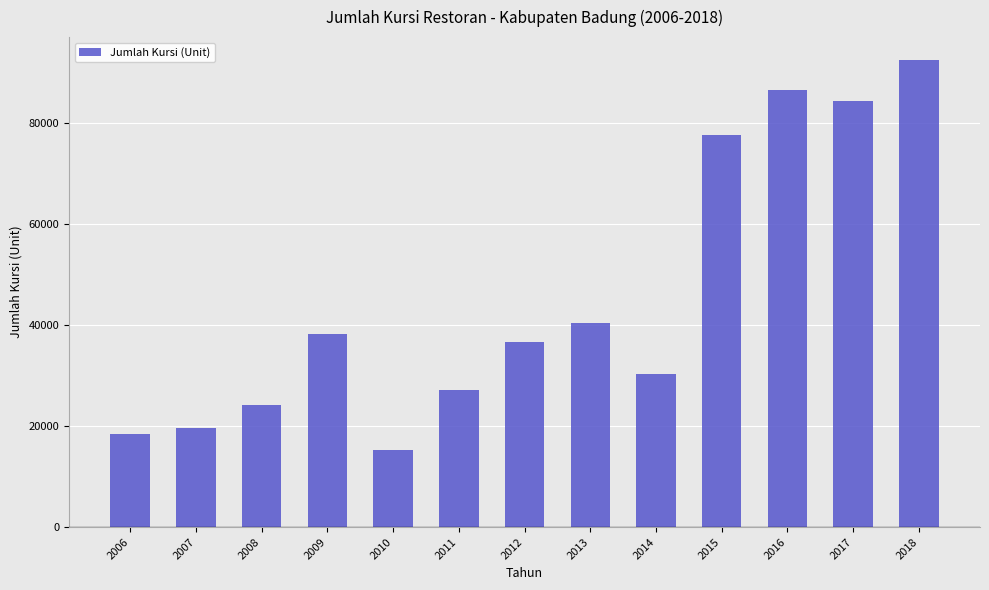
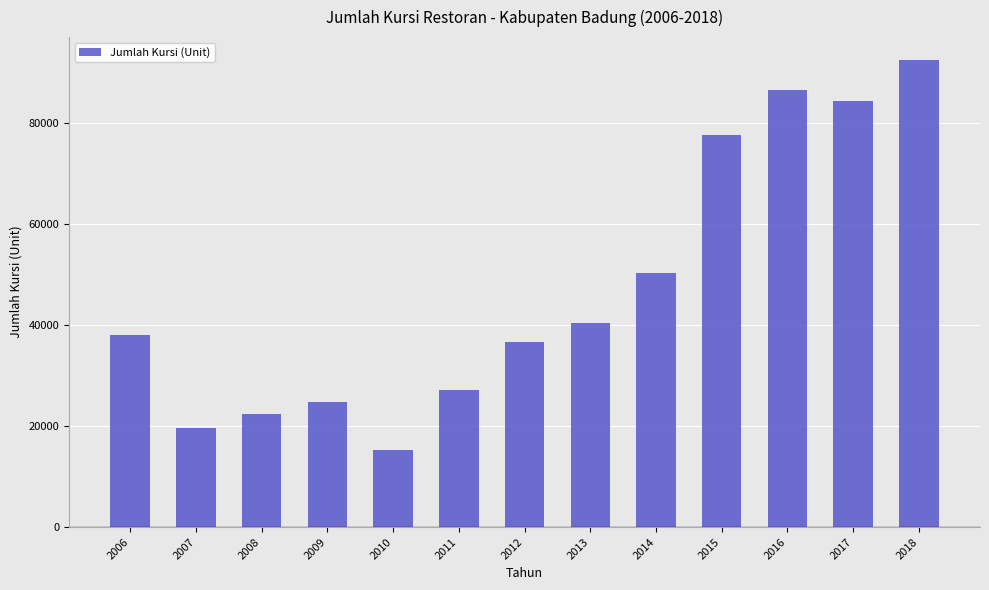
2006: 18000 -> 38000
2008: 24000 -> 22000
2009: 38000 -> 25000
2014: 30000 -> 50000
